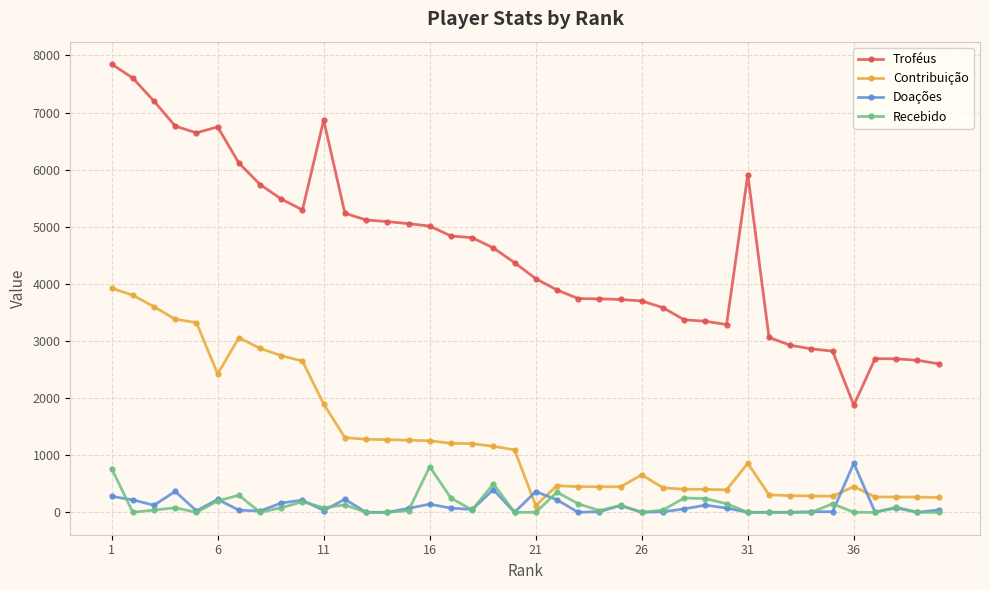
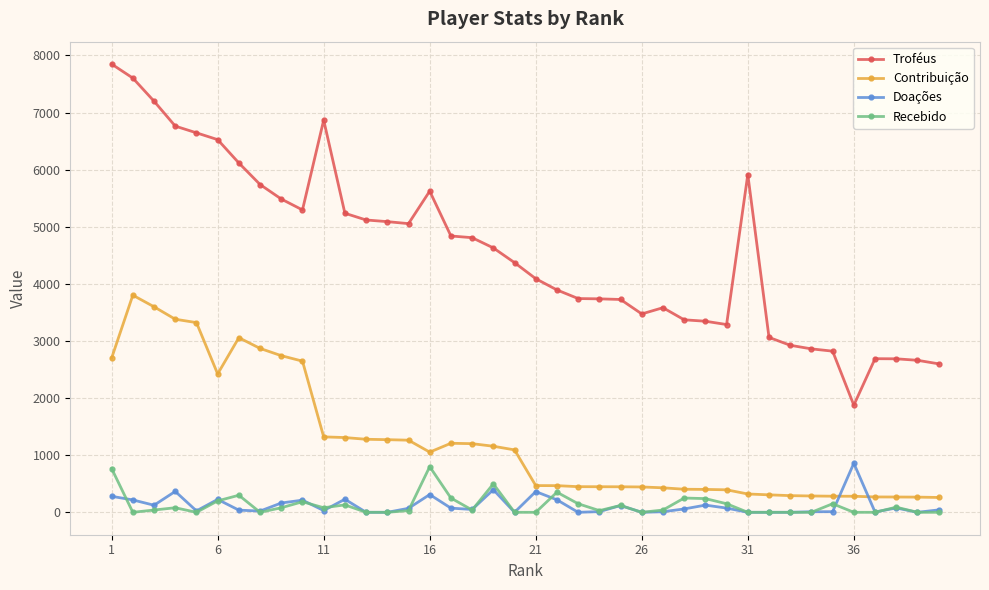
Contribuição, 1: 3900 -> 2700
Troféus, 6: 6700 -> 6500
Contribuição, 11: 1900 -> 1300
Troféus, 16: 5000 -> 5600
Contribuição, 16: 1300 -> 1100
Doações, 16: 100 -> 300
Contribuição, 21: 100 -> 500
Troféus, 26: 3700 -> 3500
Contribuição, 26: 700 -> 400
Contribuição, 31: 900 -> 300
Contribuição, 36: 500 -> 300
